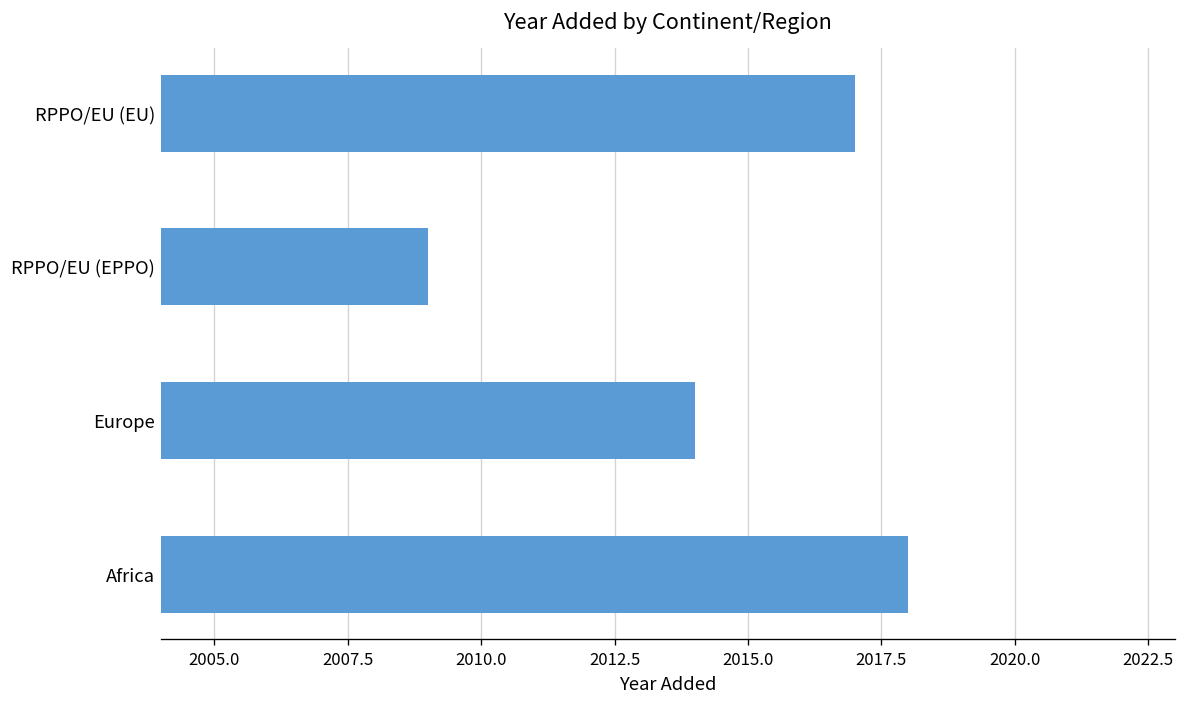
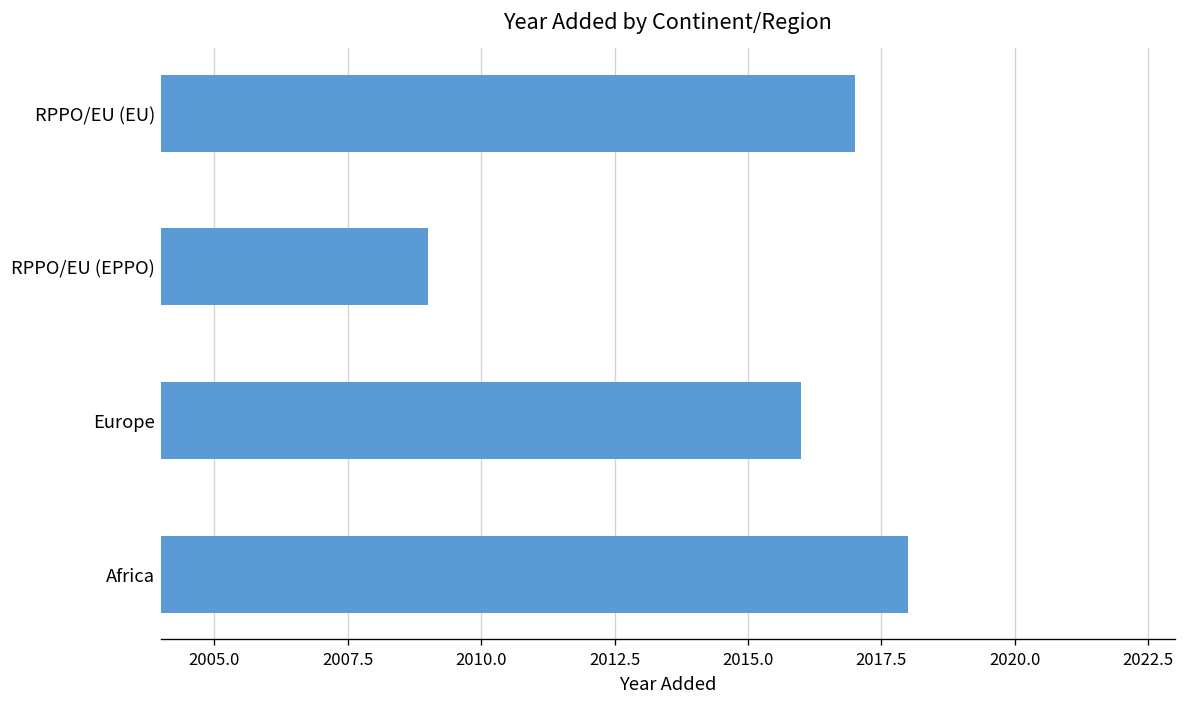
Europe: 2014 -> 2016
